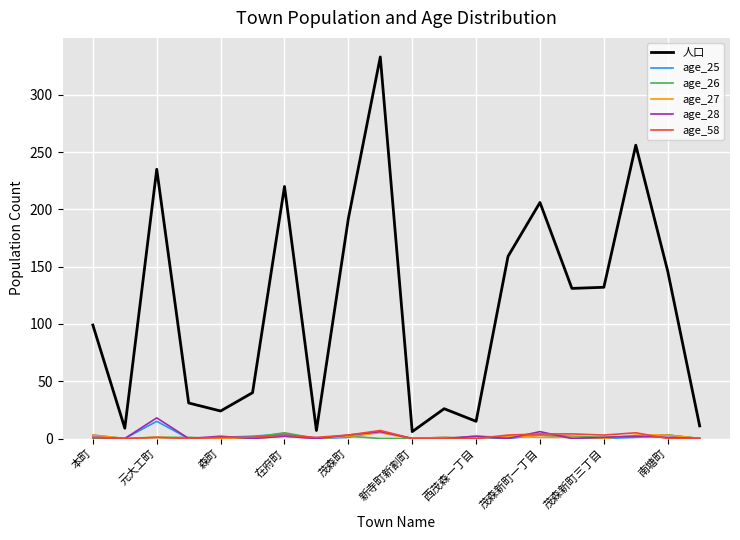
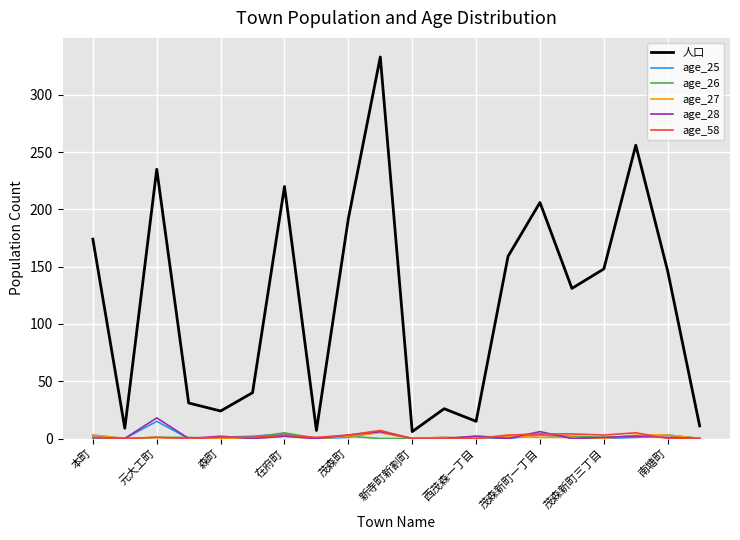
人口, 本町: 99 -> 174
人口, 茂森新町三丁目: 132 -> 148
